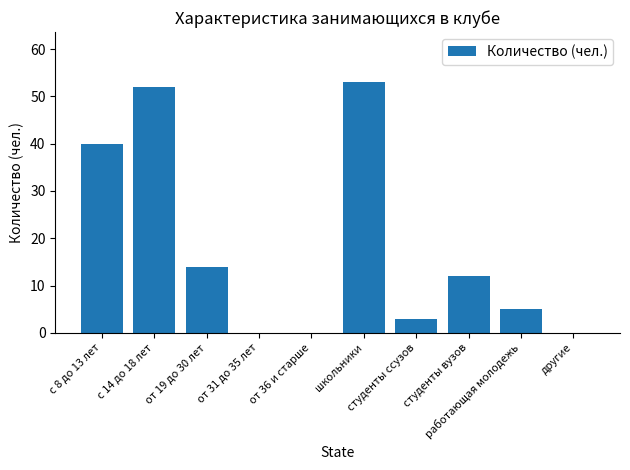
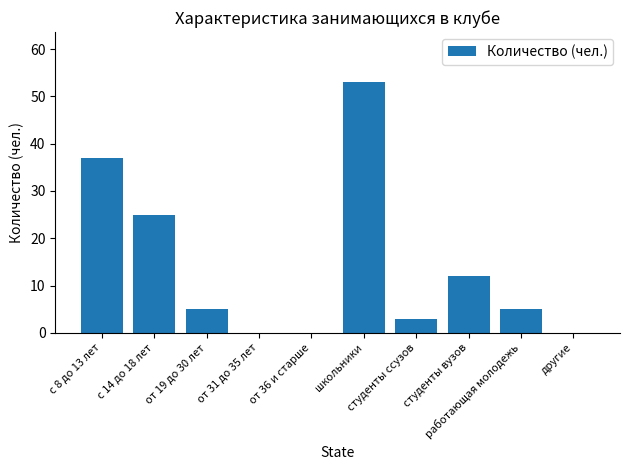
с 8 до 13 лет: 40 -> 37
с 14 до 18 лет: 52 -> 25
от 19 до 30 лет: 14 -> 5
